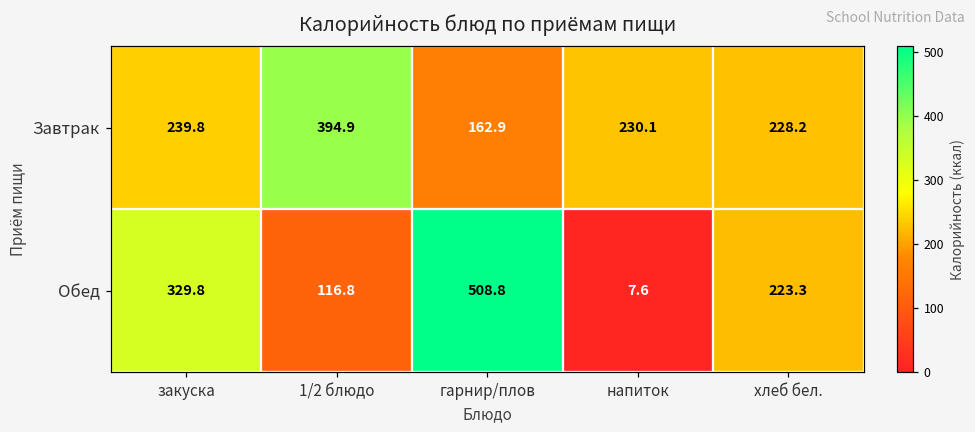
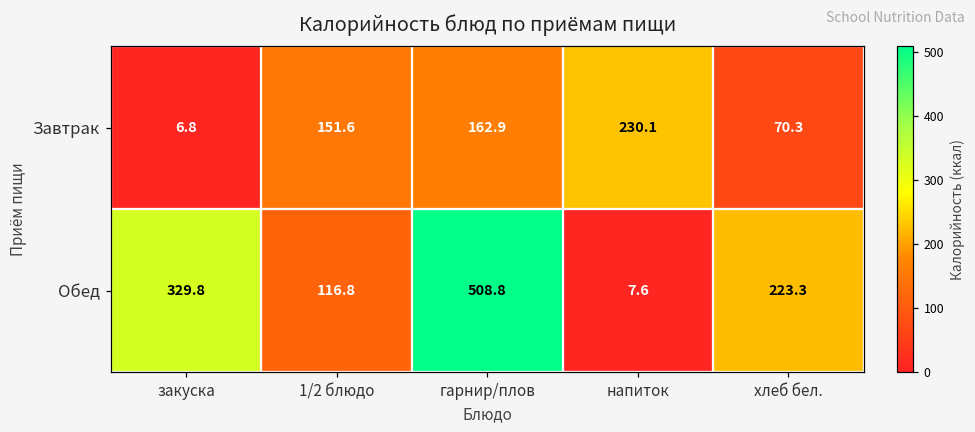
Завтрак, закуска: 239.8 -> 6.8
Завтрак, 1/2 блюдо: 394.9 -> 151.6
Завтрак, хлеб бел.: 228.2 -> 70.3
